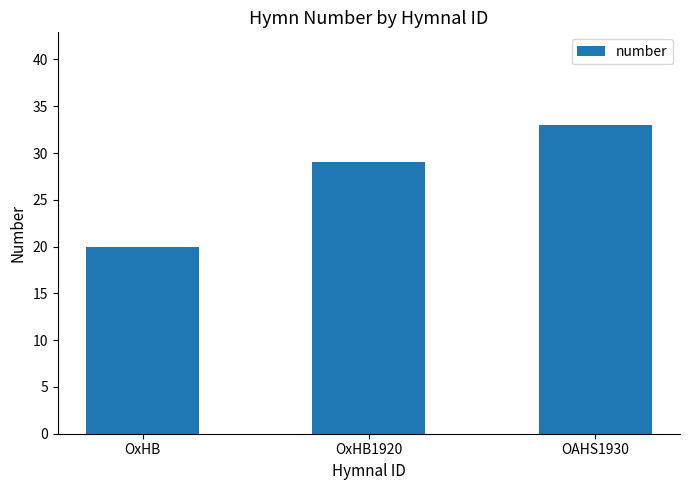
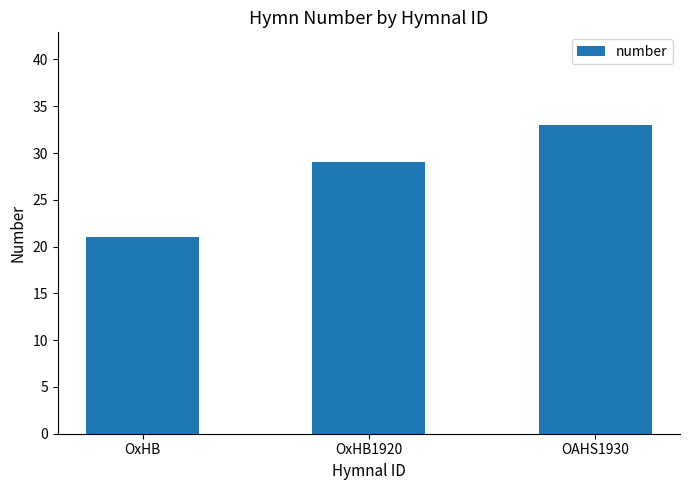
OxHB: 20 -> 21
